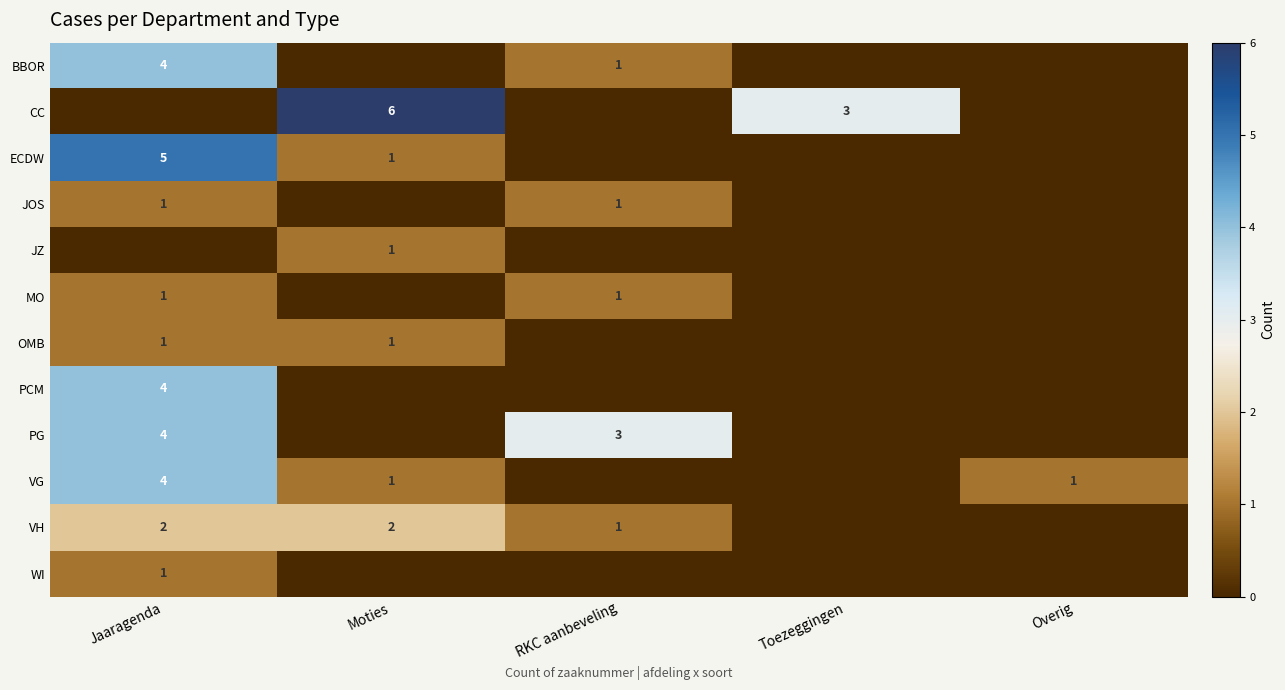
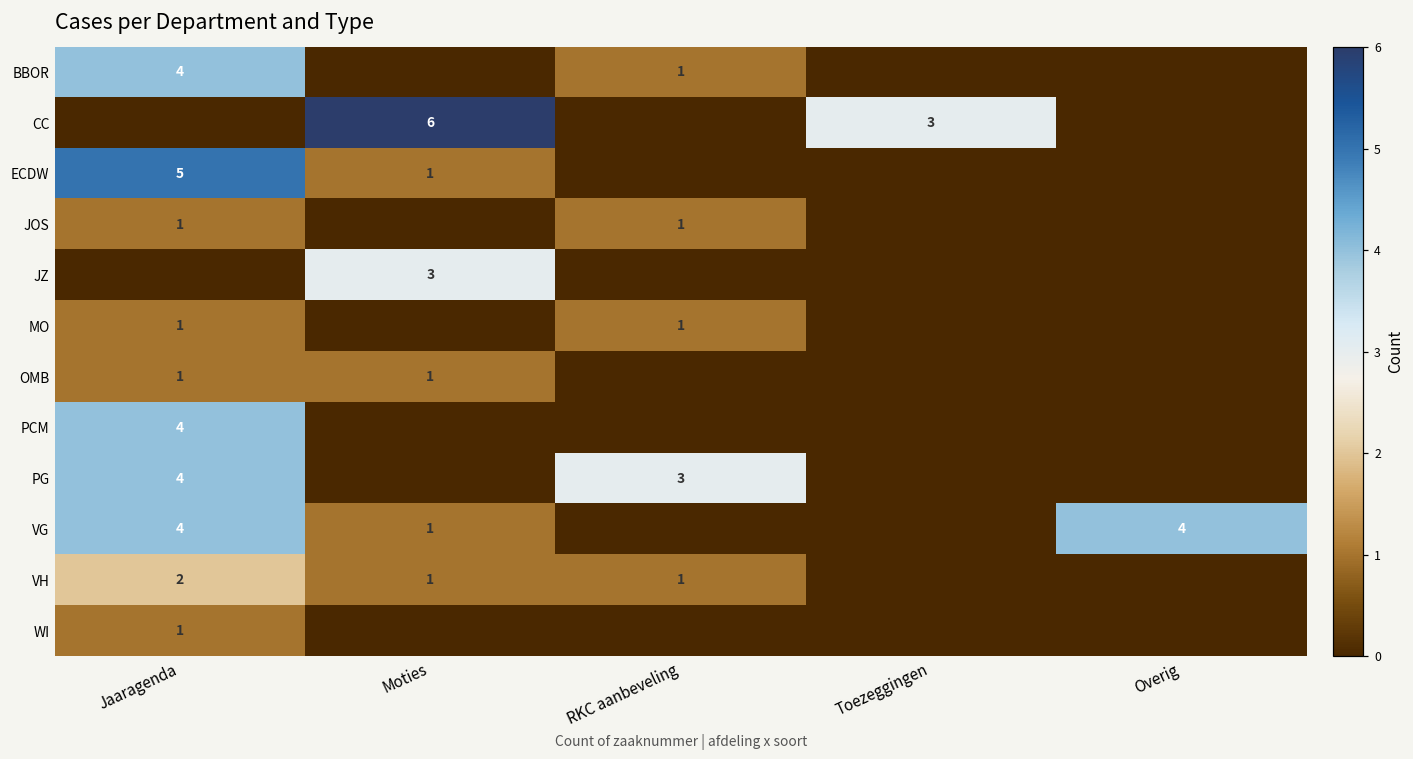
JZ, Moties: 1 -> 3
VG, Overig: 1 -> 4
VH, Moties: 2 -> 1
